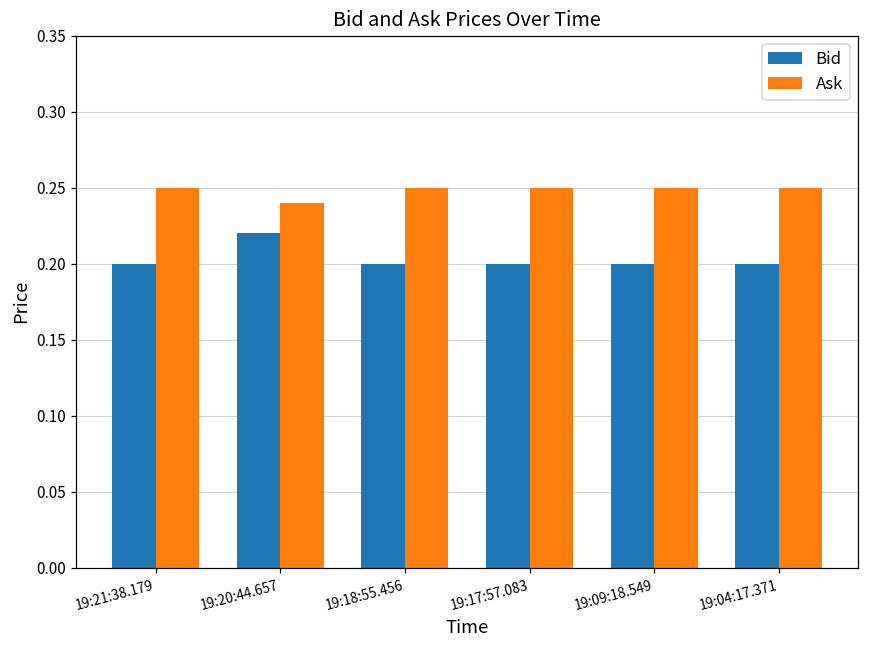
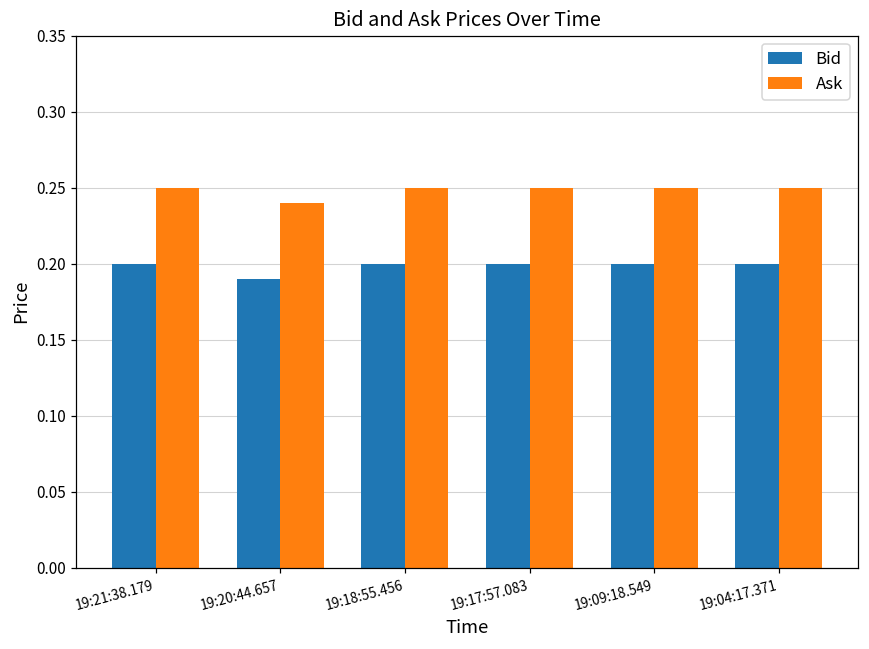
Bid, 19:20:44.657: 0.22 -> 0.19
